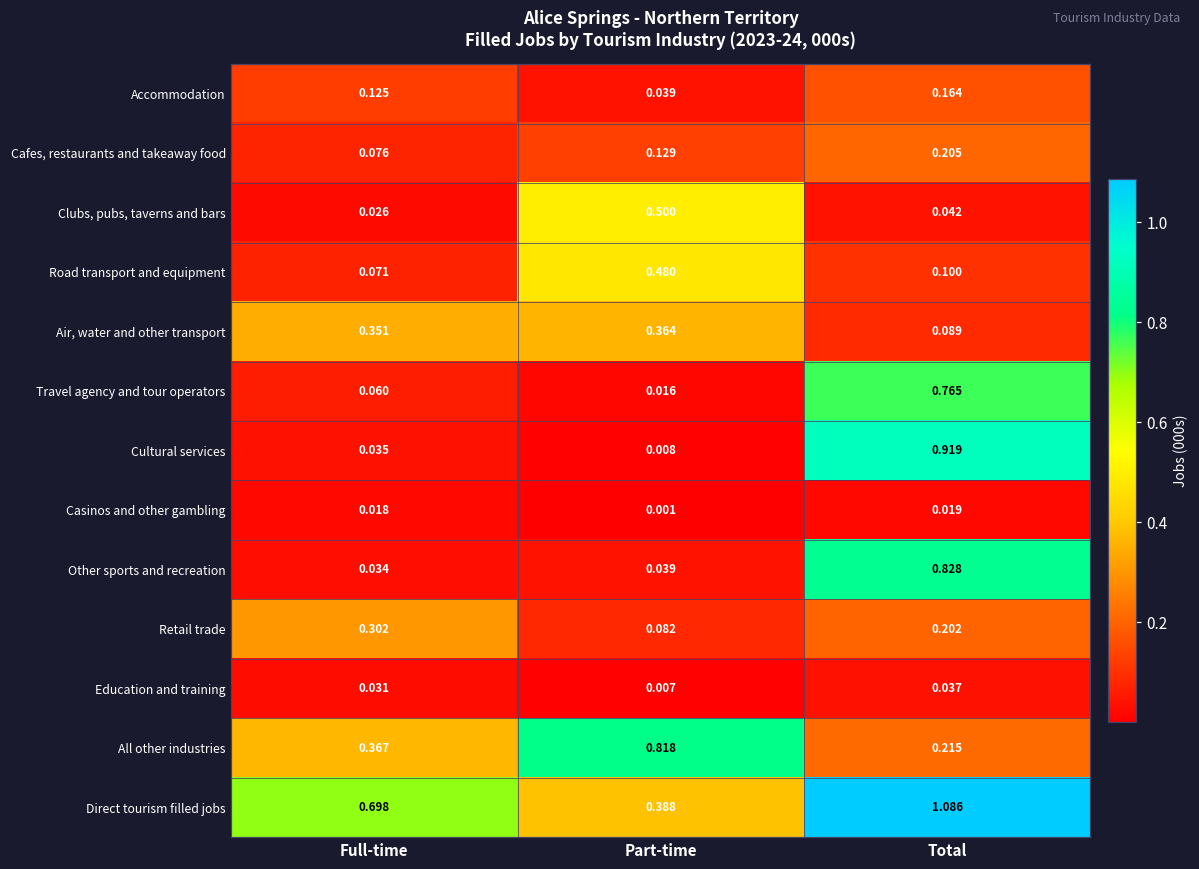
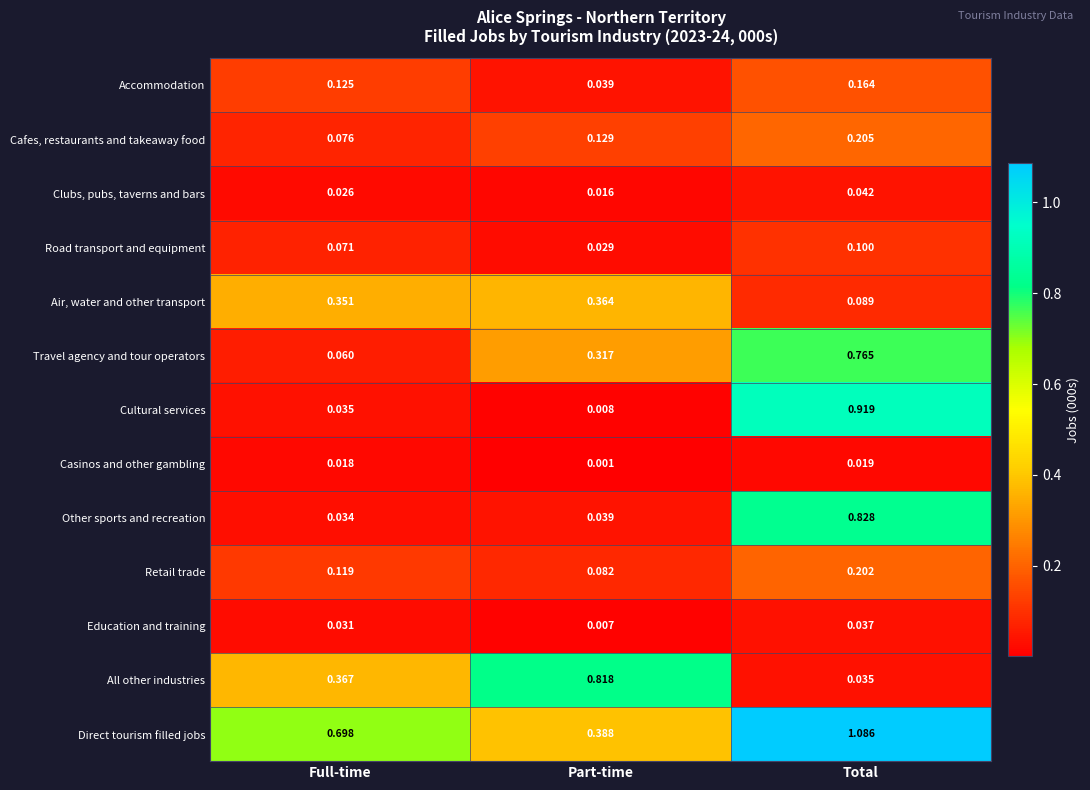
Clubs, pubs, taverns and bars, Part-time: 0.500 -> 0.016
Road transport and equipment, Part-time: 0.480 -> 0.029
Travel agency and tour operators, Part-time: 0.016 -> 0.317
Retail trade, Full-time: 0.302 -> 0.119
All other industries, Total: 0.215 -> 0.035
